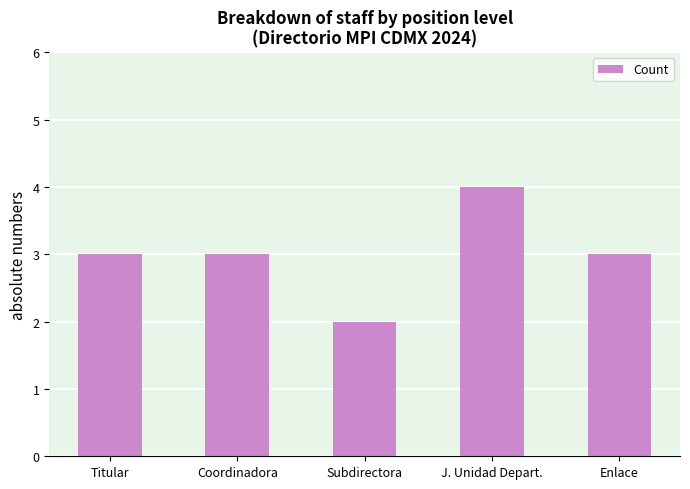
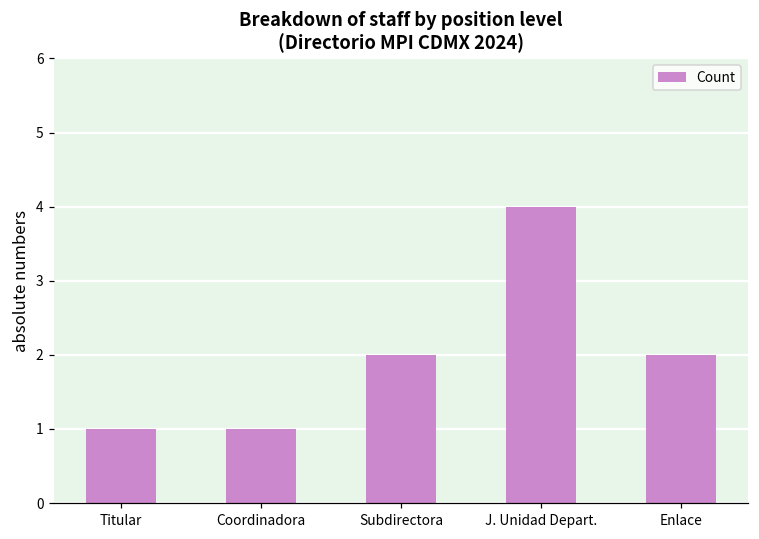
Titular: 3 -> 1
Coordinadora: 3 -> 1
Enlace: 3 -> 2
